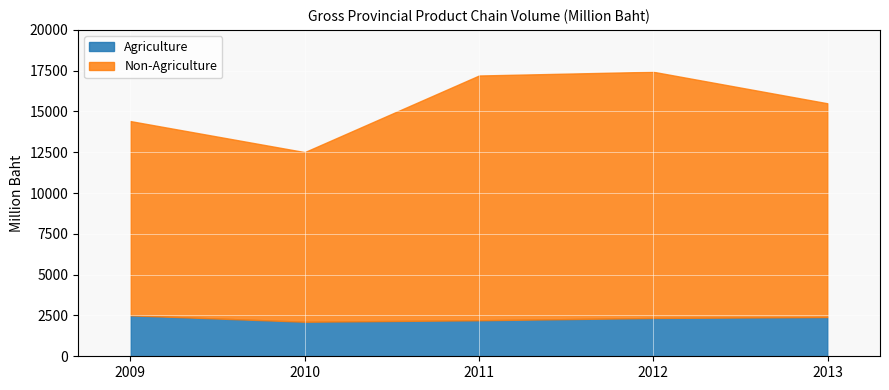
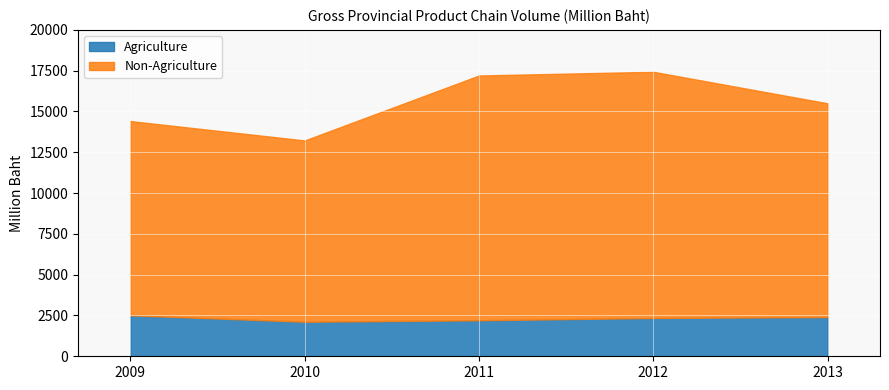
Non-Agriculture, 2010: 10400 -> 11100
